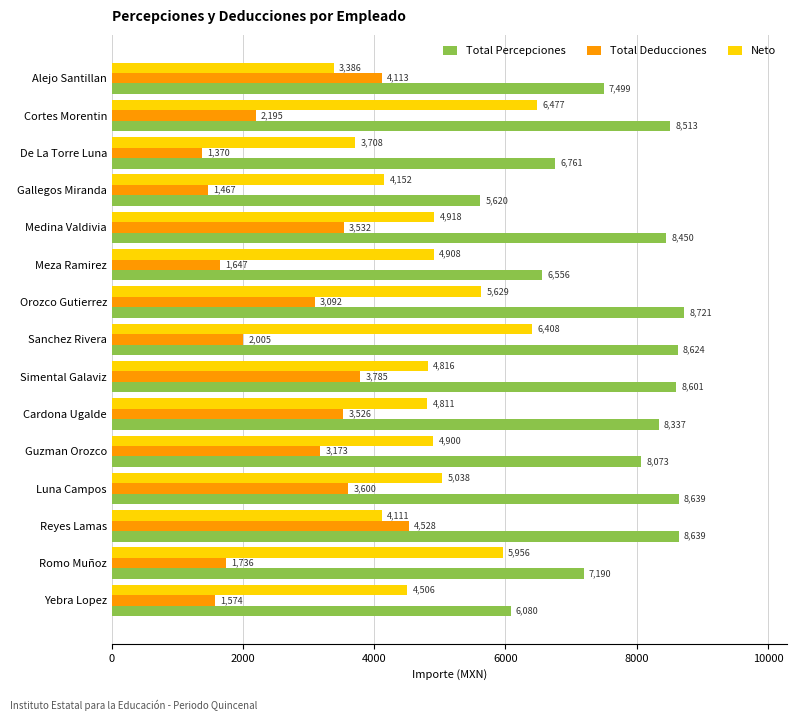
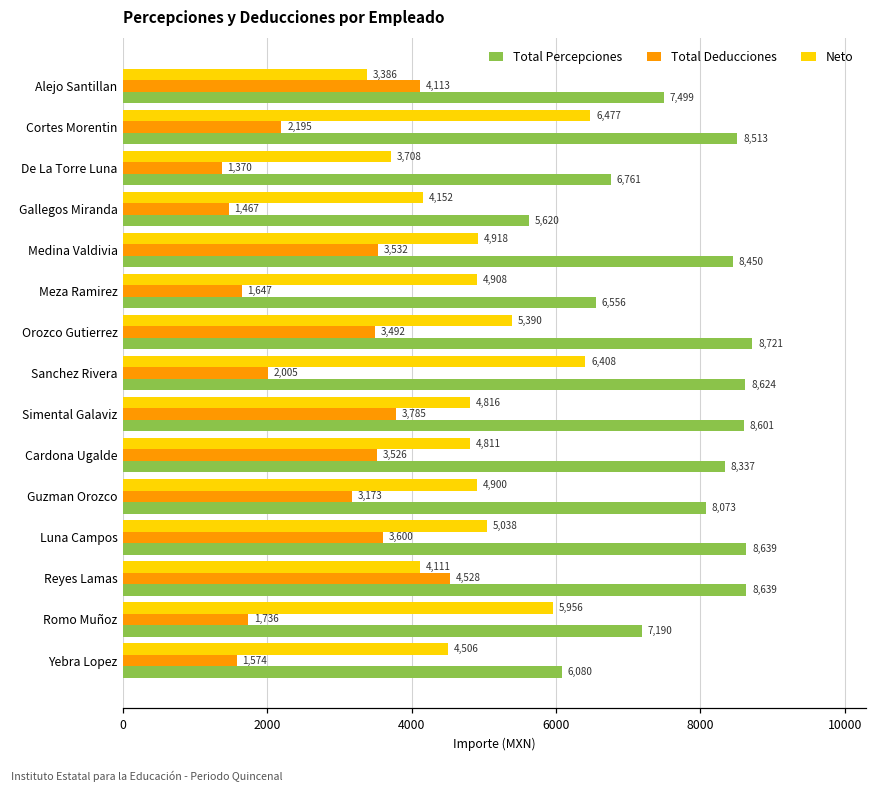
Neto, Orozco Gutierrez: 5,629 -> 5,390
Total Deducciones, Orozco Gutierrez: 3,092 -> 3,492
